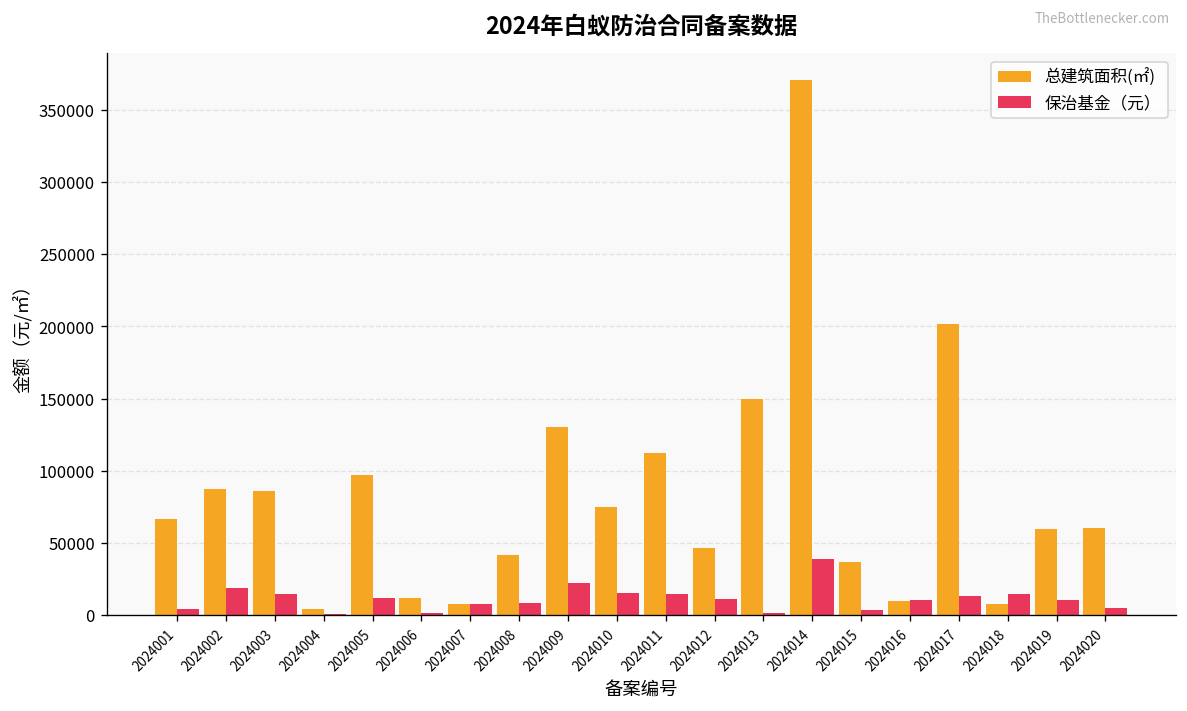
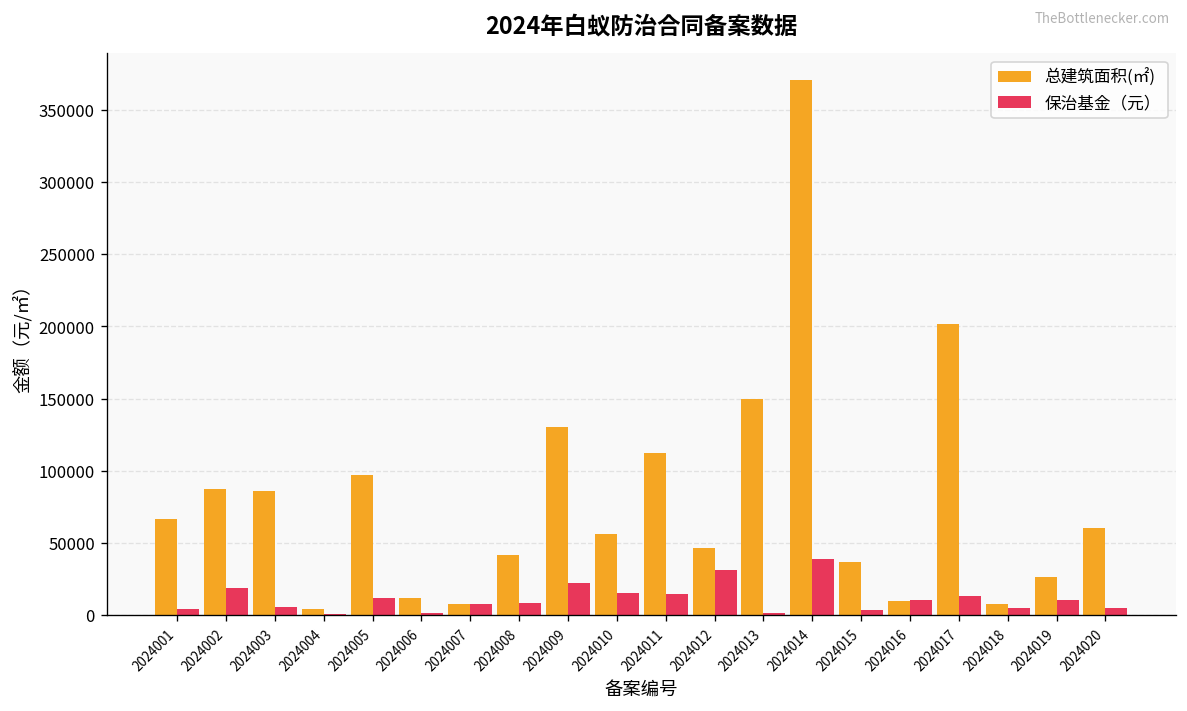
保治基金（元）, 2024003: 15000 -> 5000
总建筑面积(㎡), 2024010: 75000 -> 56000
保治基金（元）, 2024012: 11000 -> 31000
保治基金（元）, 2024018: 15000 -> 5000
总建筑面积(㎡), 2024019: 60000 -> 27000
